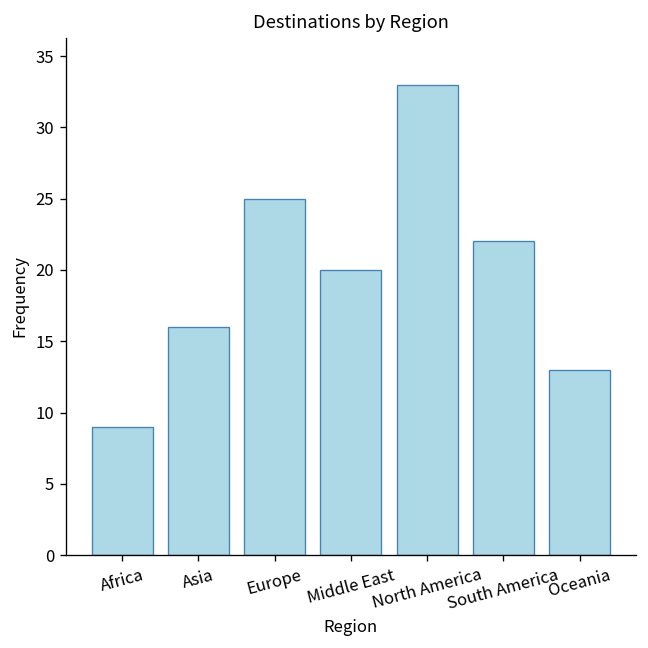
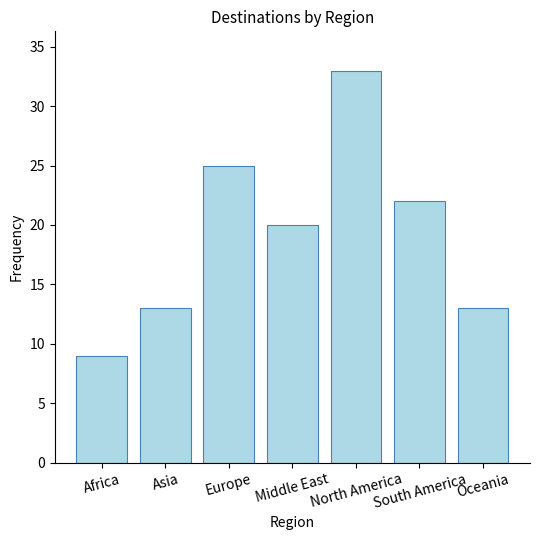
Asia: 16 -> 13
